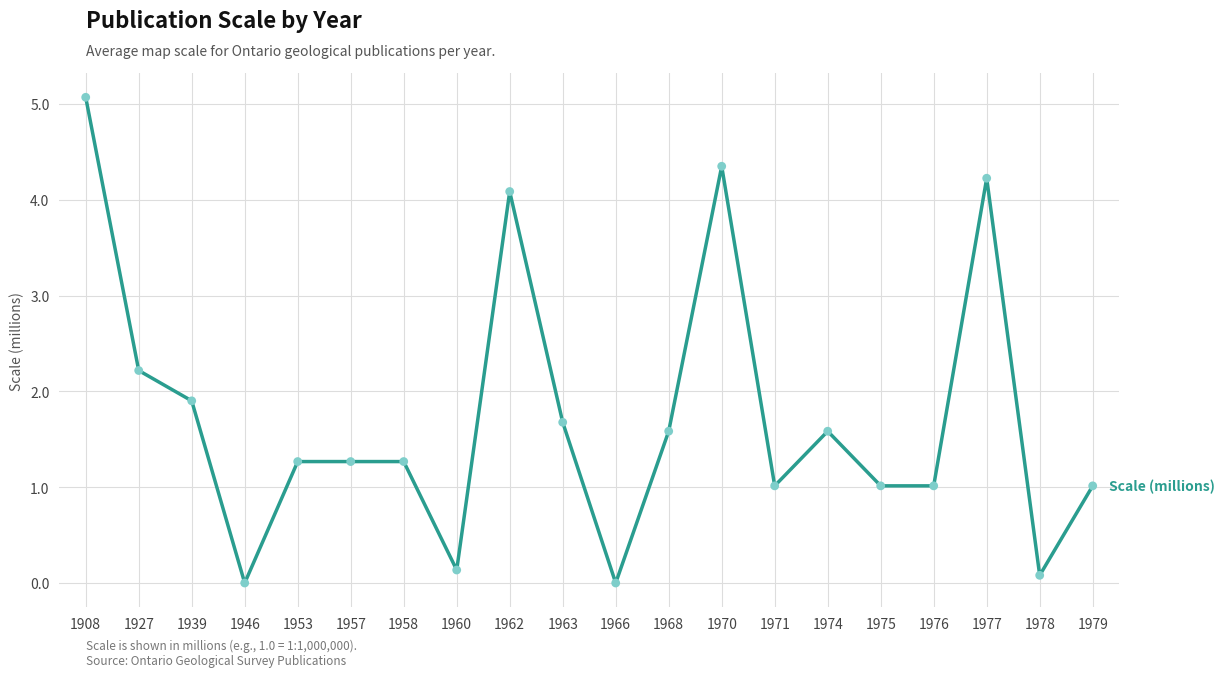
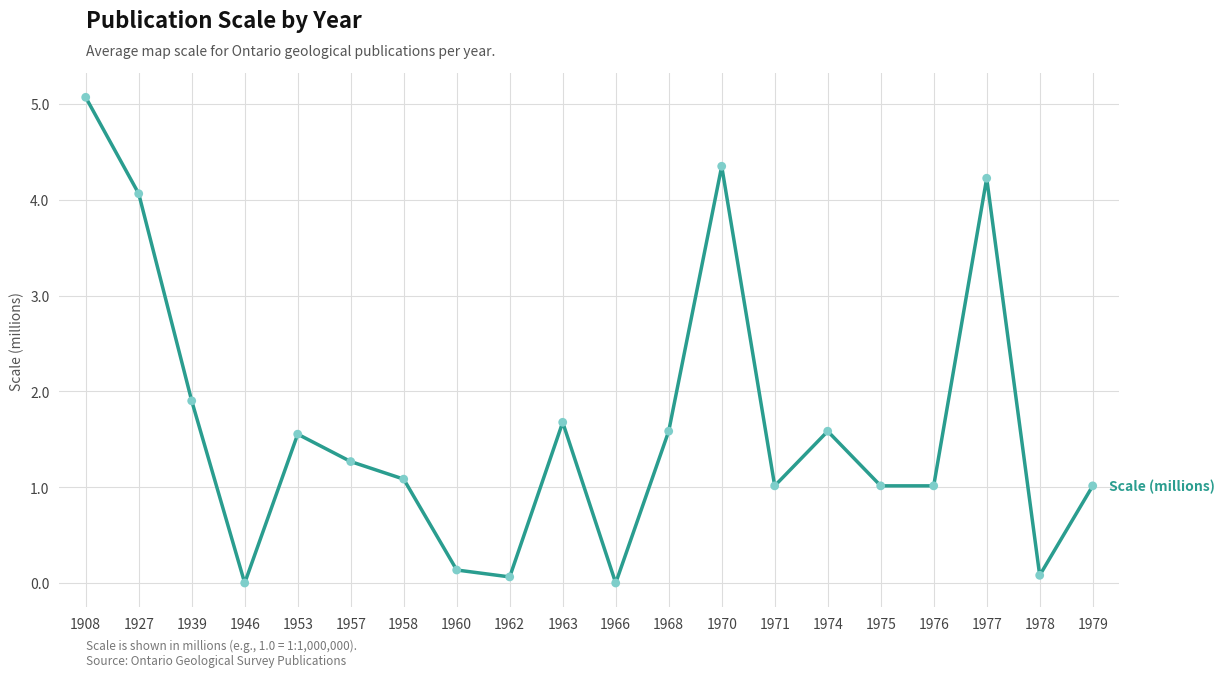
1927: 2.2 -> 4.1
1953: 1.3 -> 1.6
1958: 1.3 -> 1.1
1962: 4.1 -> 0.1
